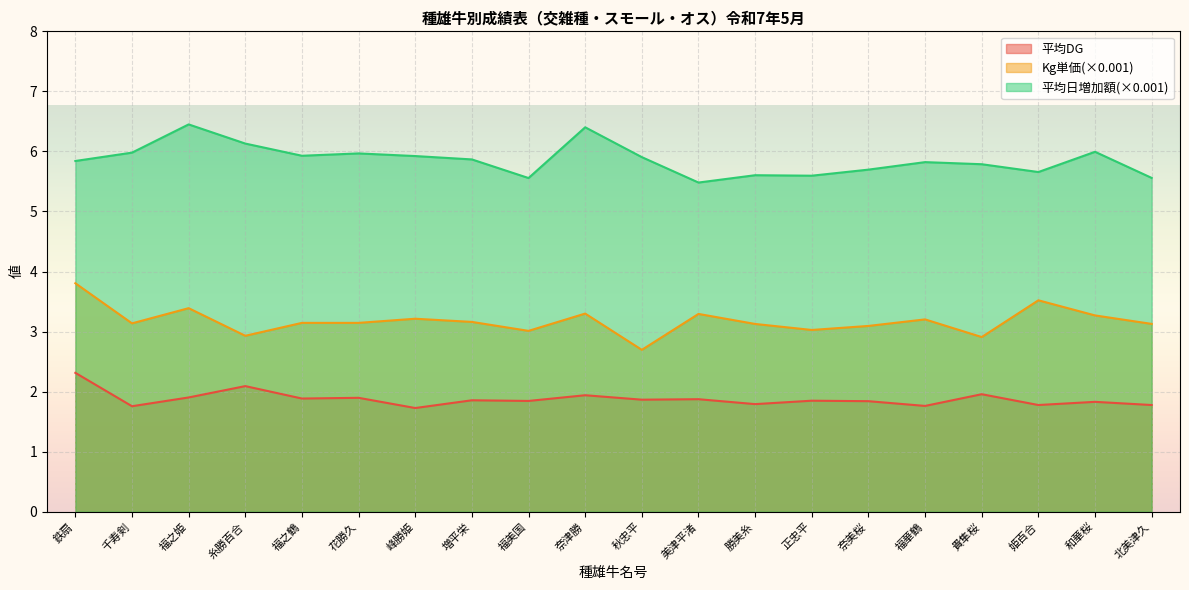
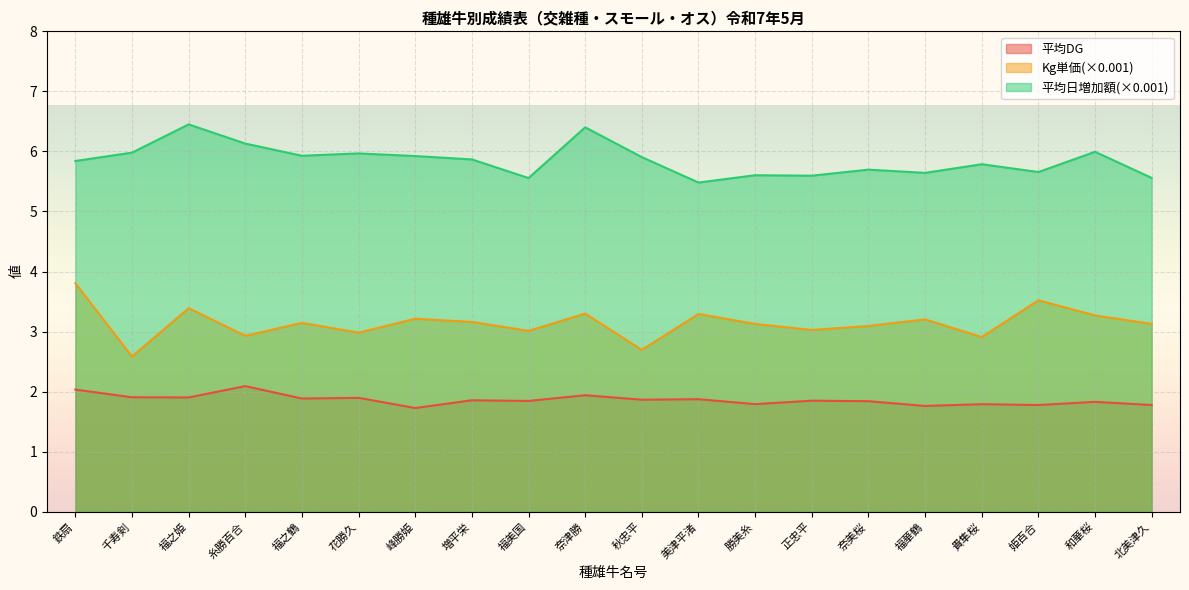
平均DG, 鉄扇: 2.3 -> 2.0
平均DG, 千寿剣: 1.8 -> 1.9
Kg単価(×0.001), 千寿剣: 3.1 -> 2.6
Kg単価(×0.001), 花勝久: 3.1 -> 3.0
平均日増加額(×0.001), 福華鶴: 5.8 -> 5.6
平均DG, 貴隼桜: 2.0 -> 1.8
